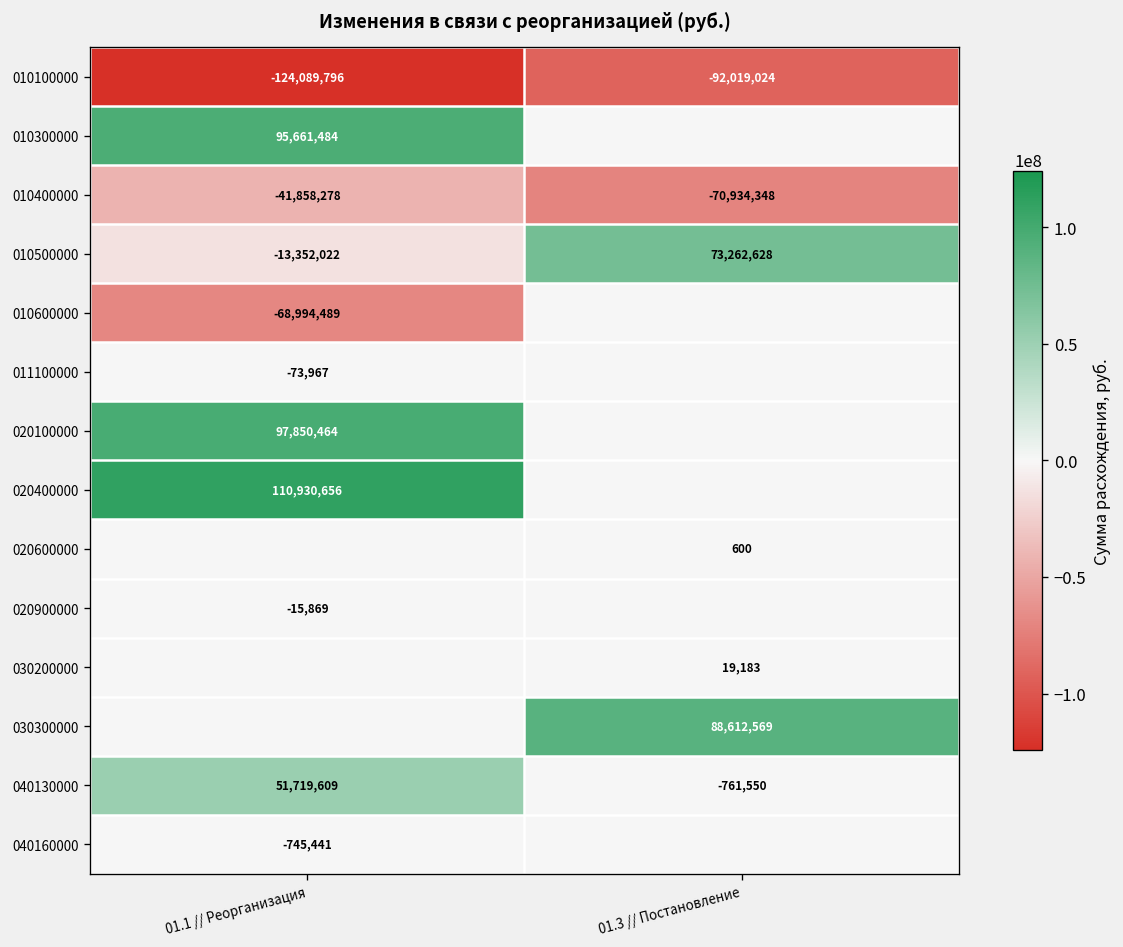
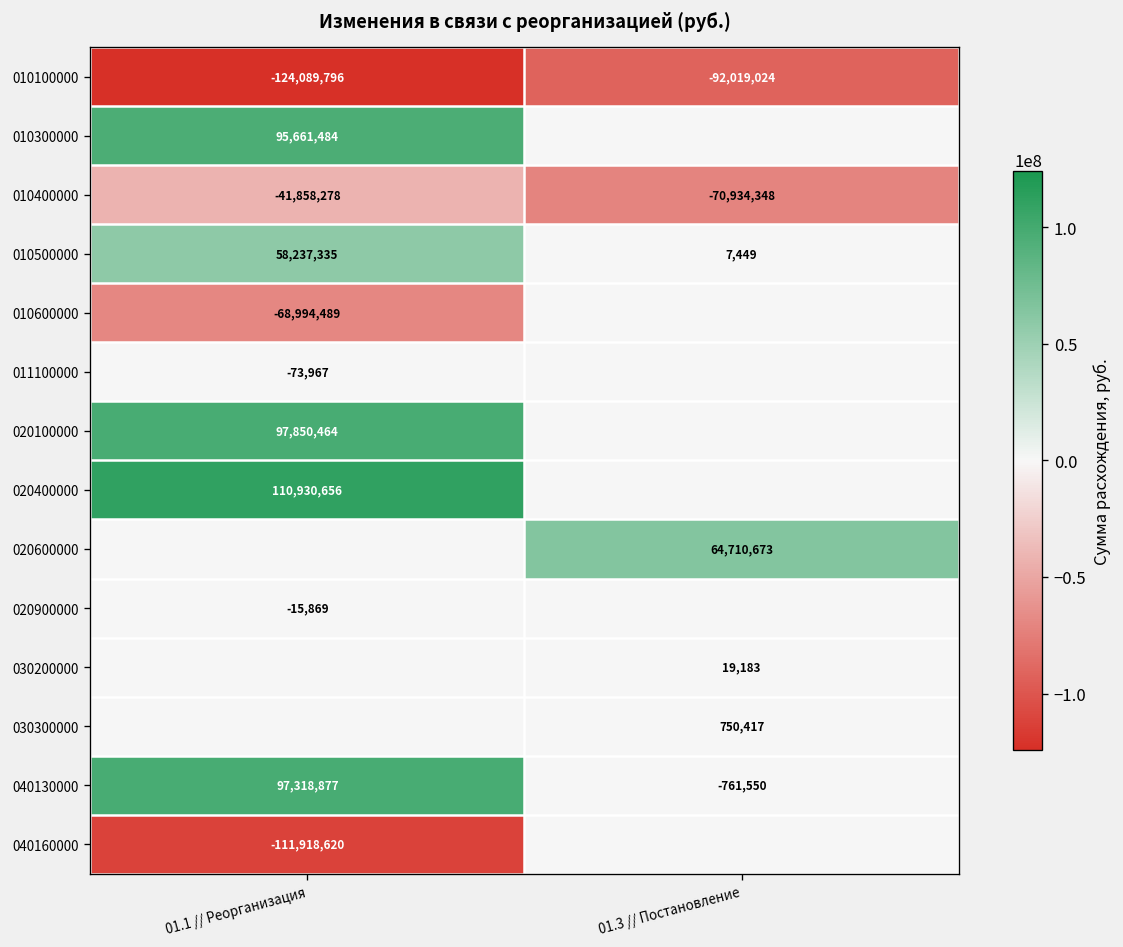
010500000, 01.1 // Реорганизация: -13,352,022 -> 58,237,335
010500000, 01.3 // Постановление: 73,262,628 -> 7,449
020600000, 01.3 // Постановление: 600 -> 64,710,673
030300000, 01.3 // Постановление: 88,612,569 -> 750,417
040130000, 01.1 // Реорганизация: 51,719,609 -> 97,318,877
040160000, 01.1 // Реорганизация: -745,441 -> -111,918,620
